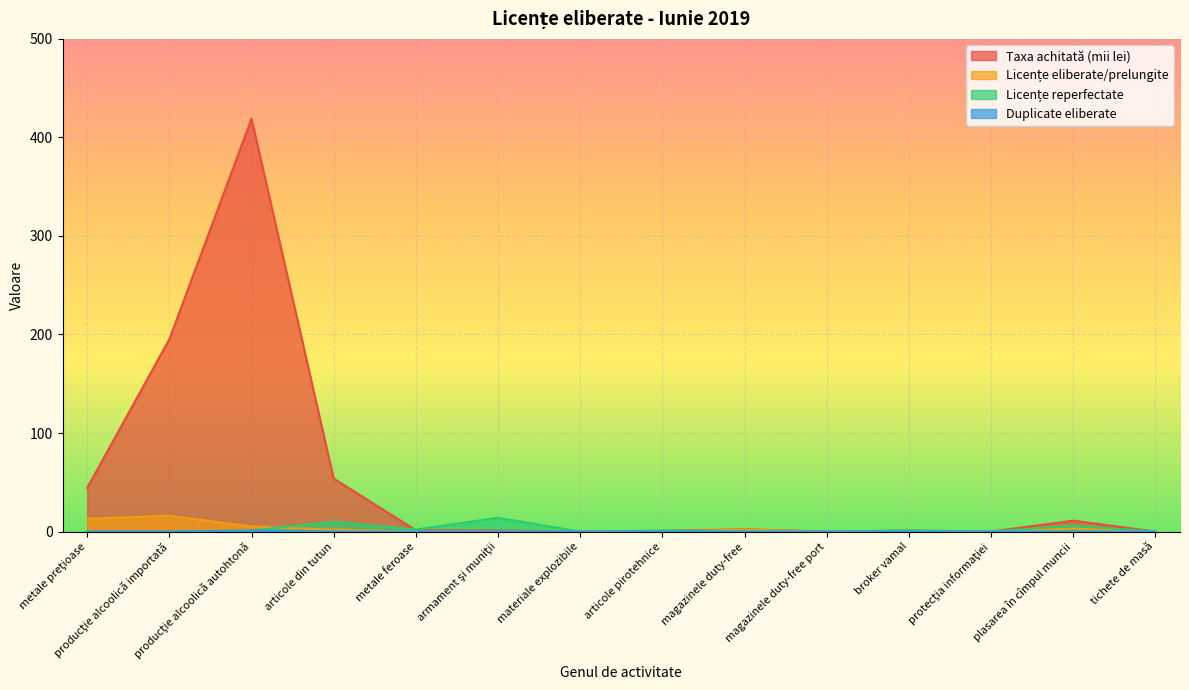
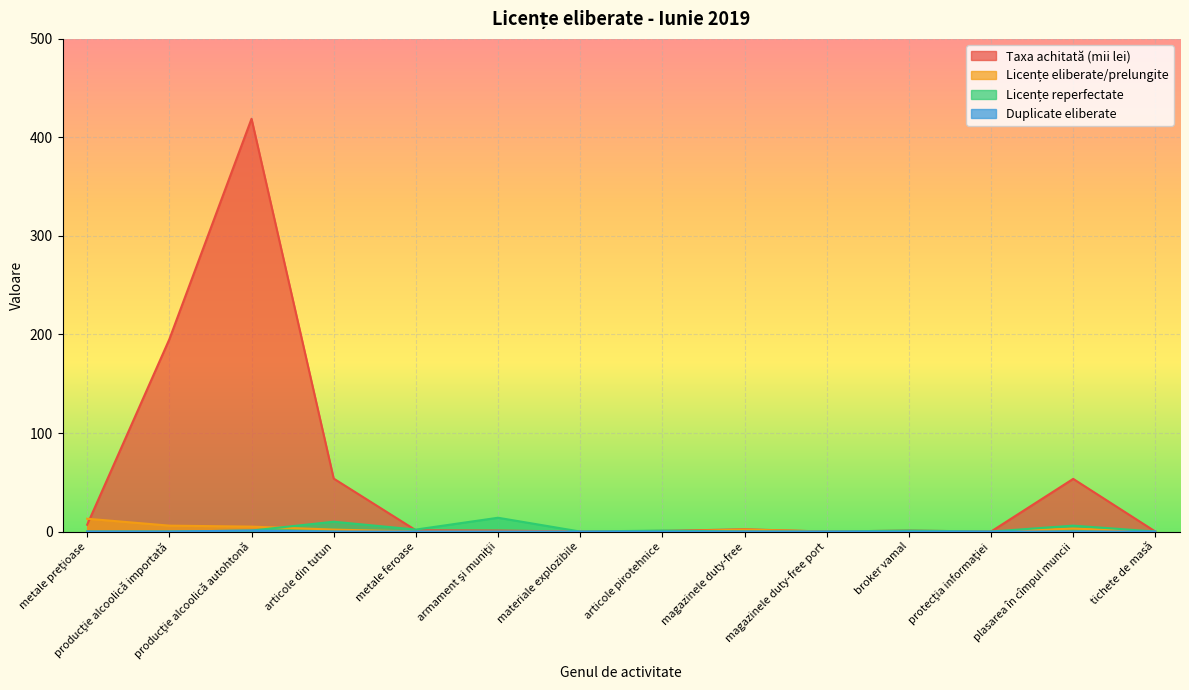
Taxa achitată (mii lei), metale preţioase: 40 -> 10
Licențe eliberate/prelungite, producţie alcoolică importată: 20 -> 10
Taxa achitată (mii lei), plasarea în cîmpul muncii: 10 -> 50
